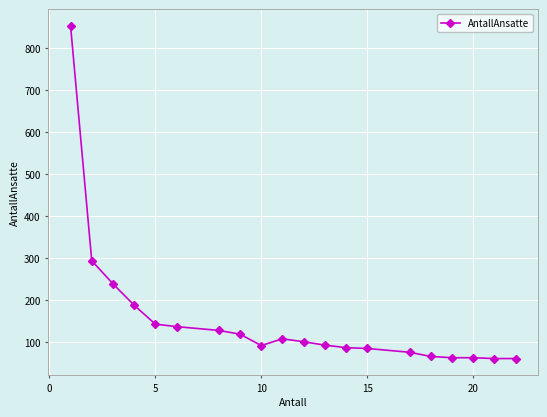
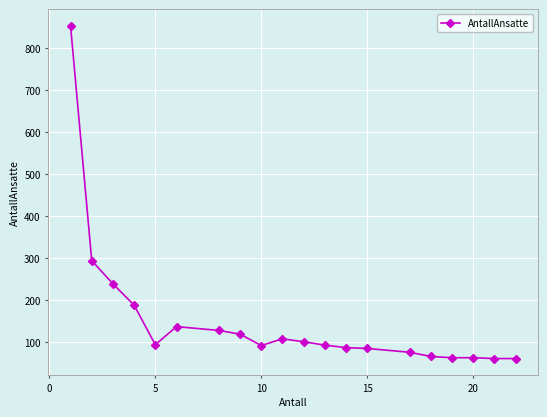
5: 140 -> 90
